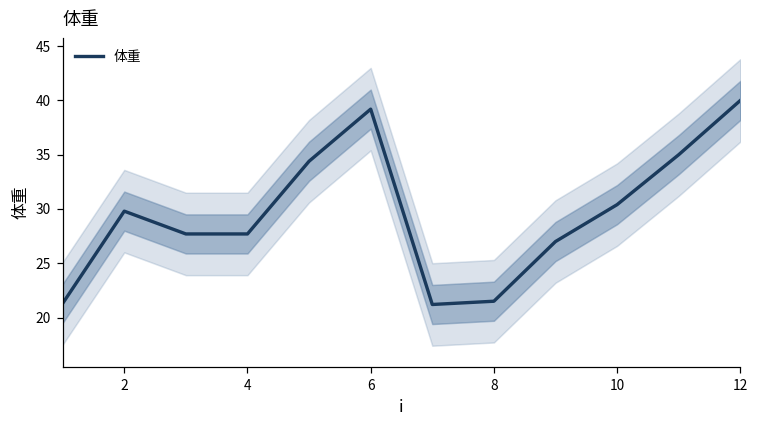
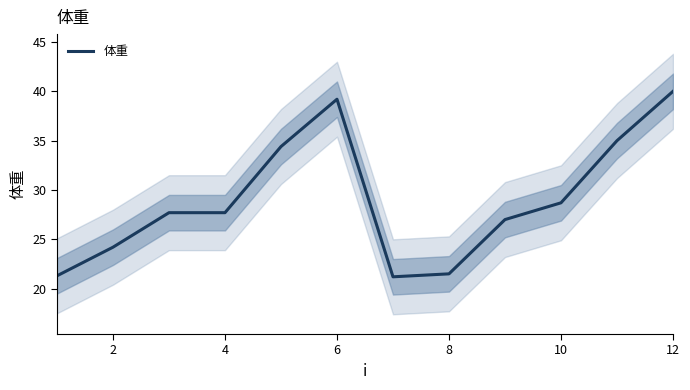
体重, 2: 30 -> 24
体重, 10: 30 -> 29
